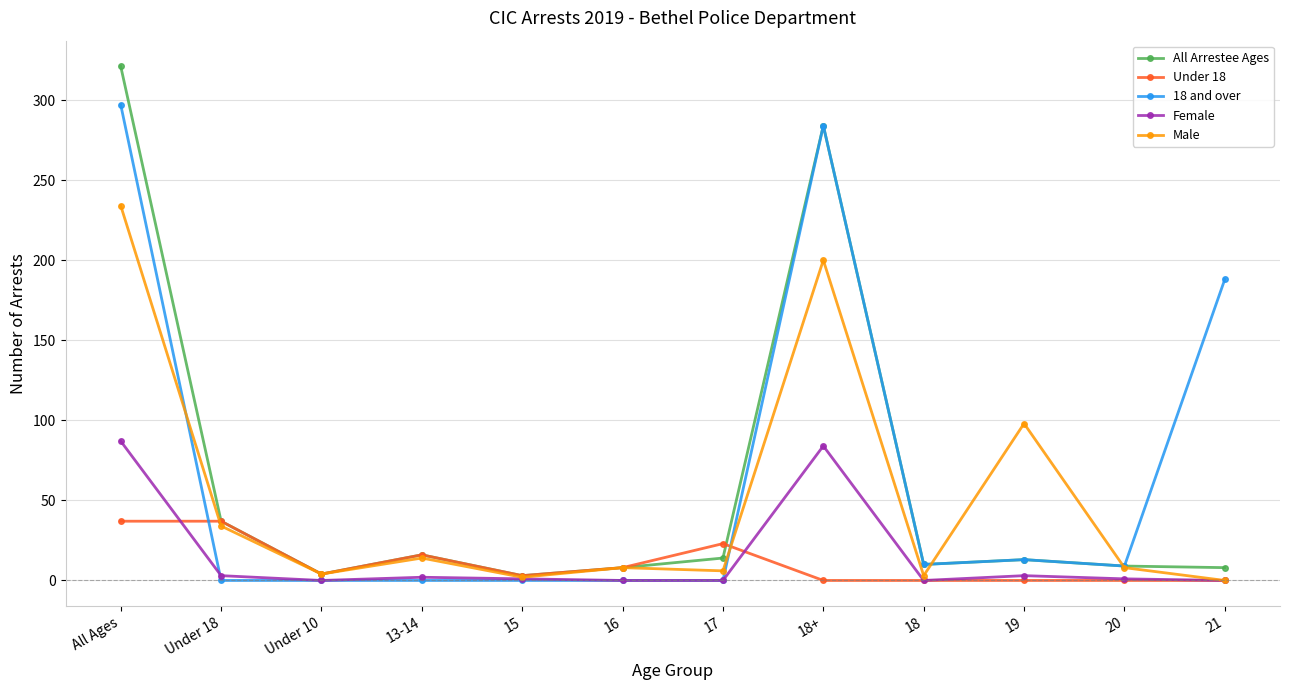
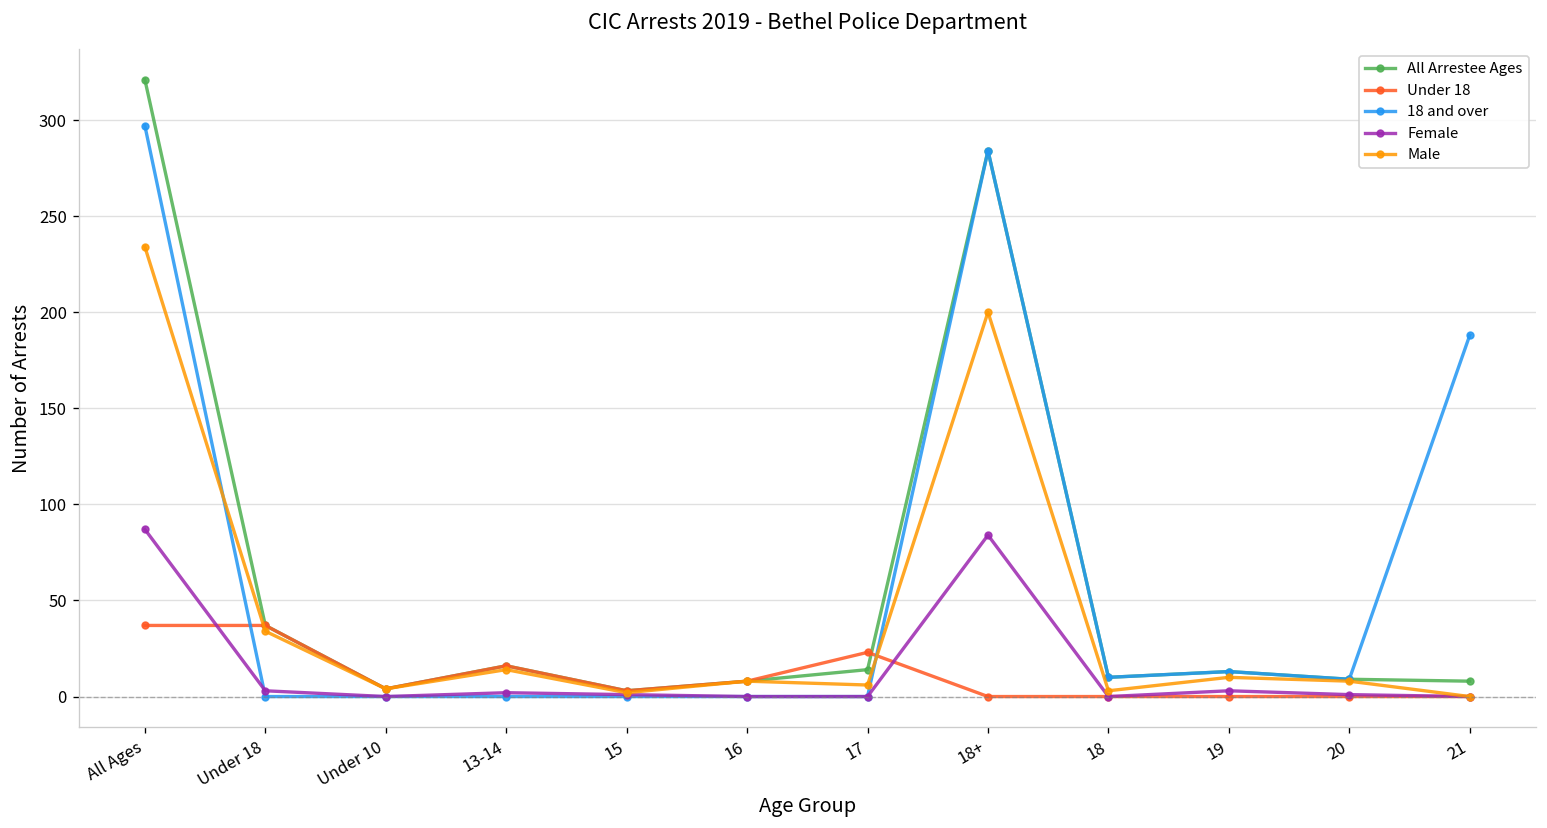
Male, 19: 98 -> 10
